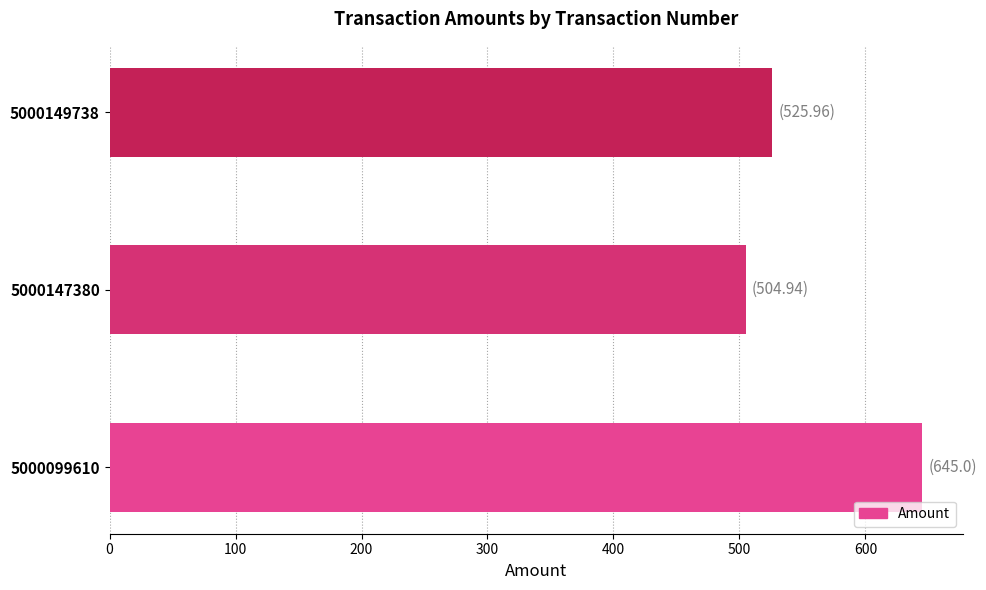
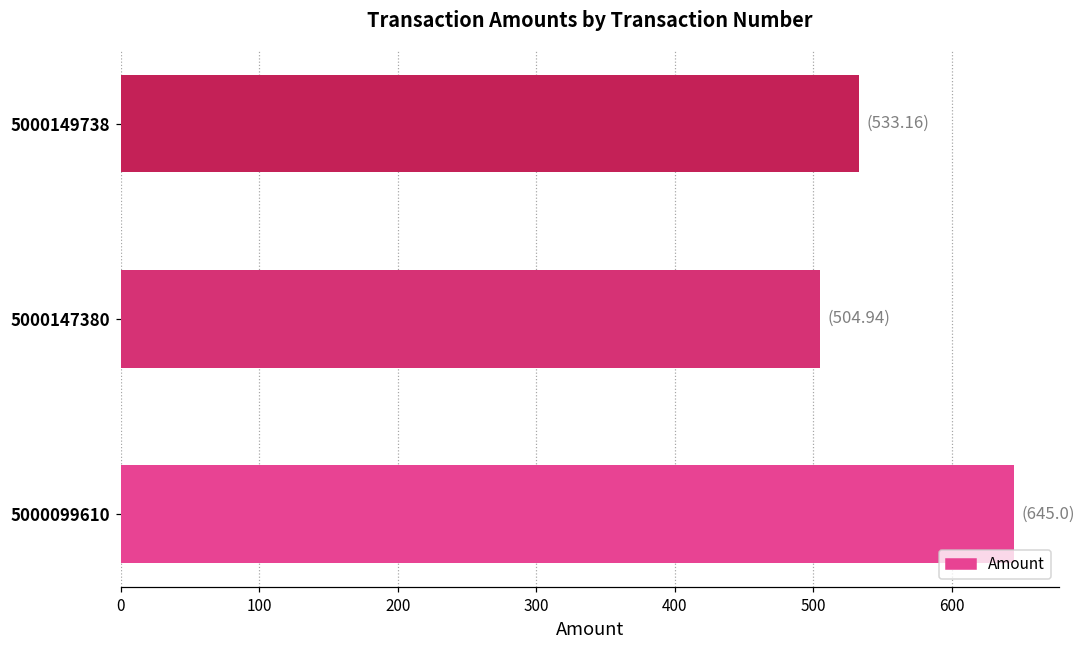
5000149738: (525.96) -> (533.16)
